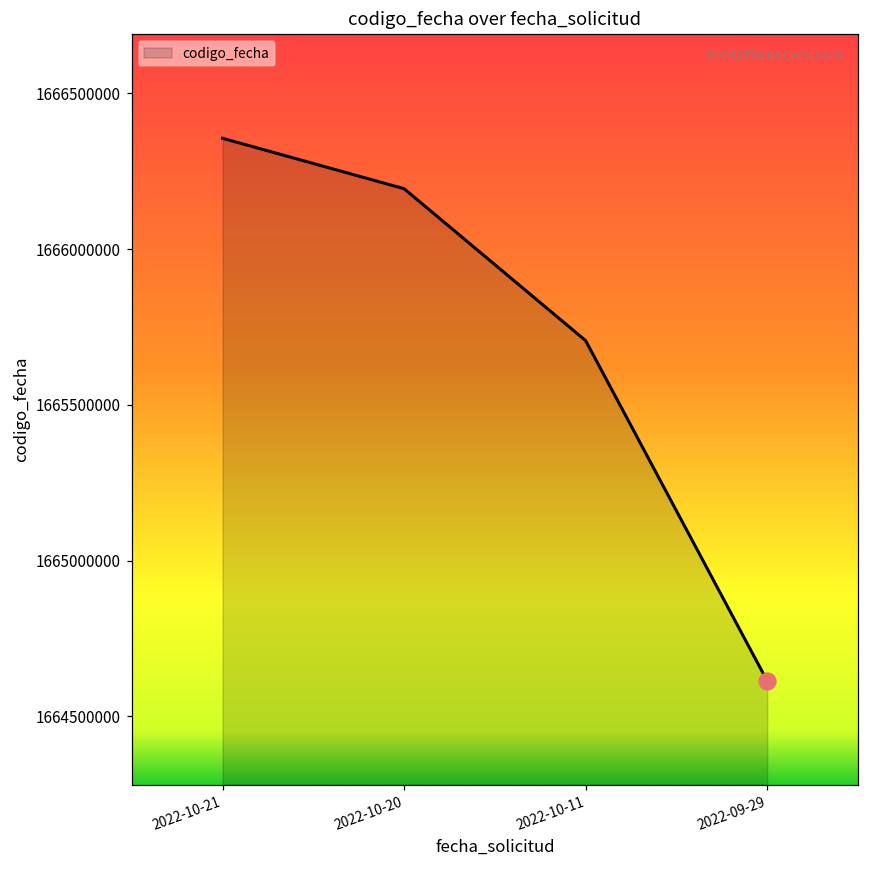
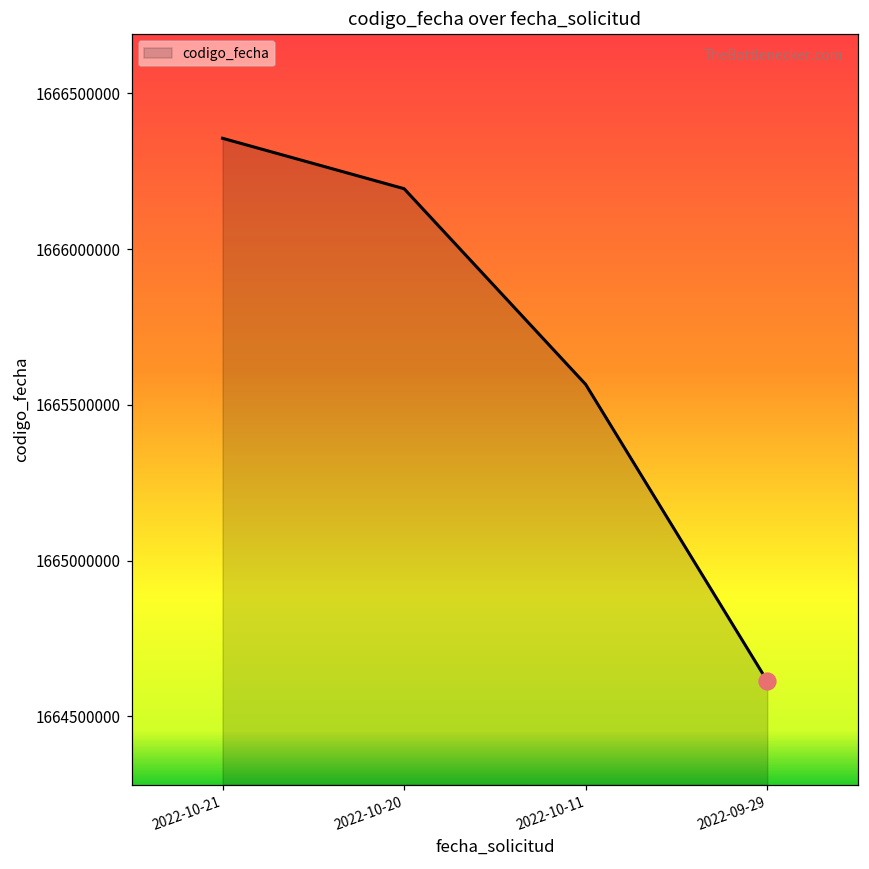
codigo_fecha, 2022-10-11: 1665710000 -> 1665570000
